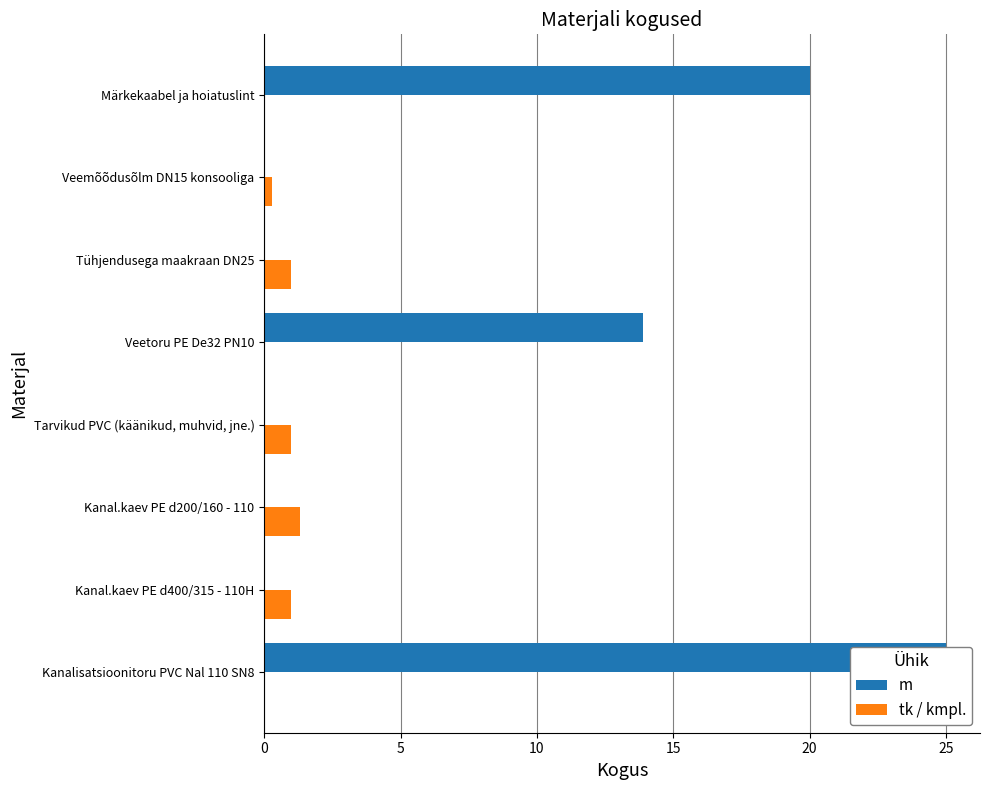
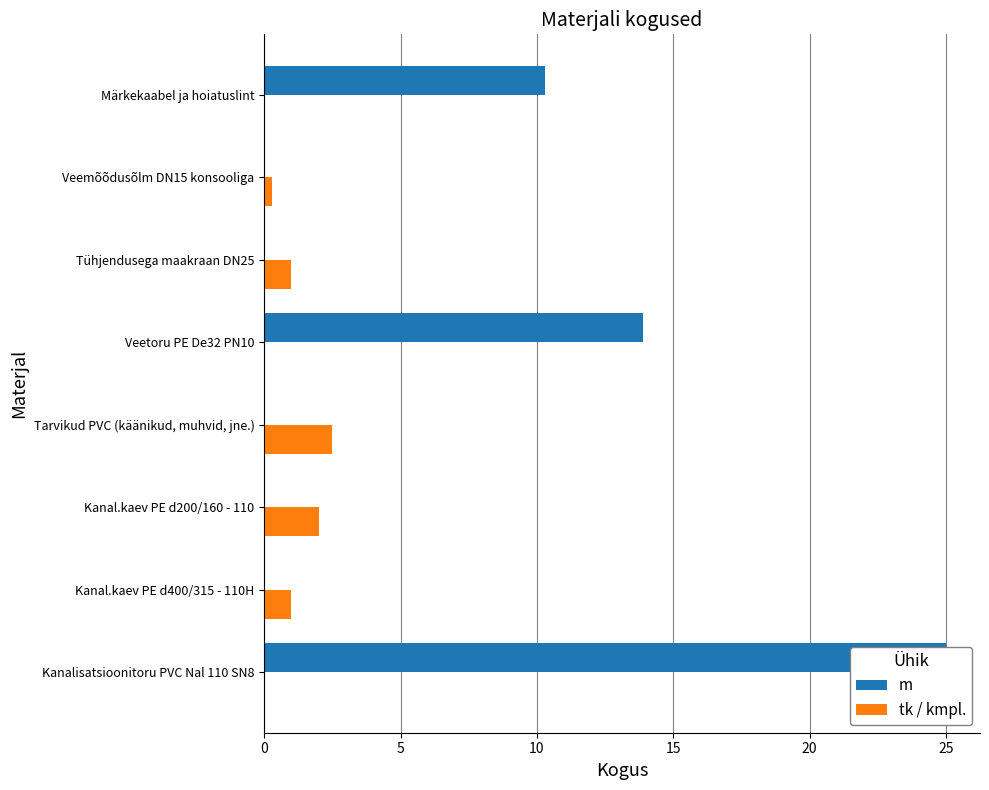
m, Märkekaabel ja hoiatuslint: 20.0 -> 10.3
tk / kmpl., Tarvikud PVC (käänikud, muhvid, jne.): 1.0 -> 2.5
tk / kmpl., Kanal.kaev PE d200/160 - 110: 1.3 -> 2.0
